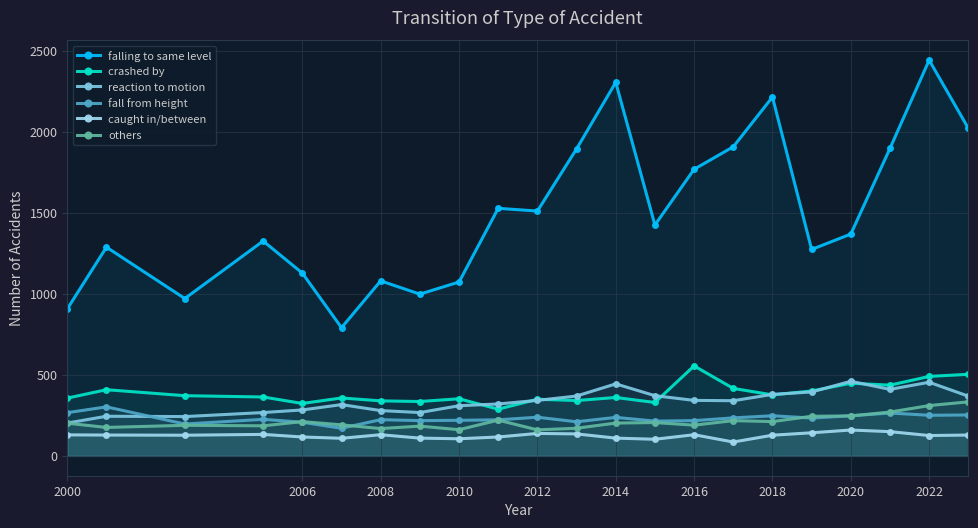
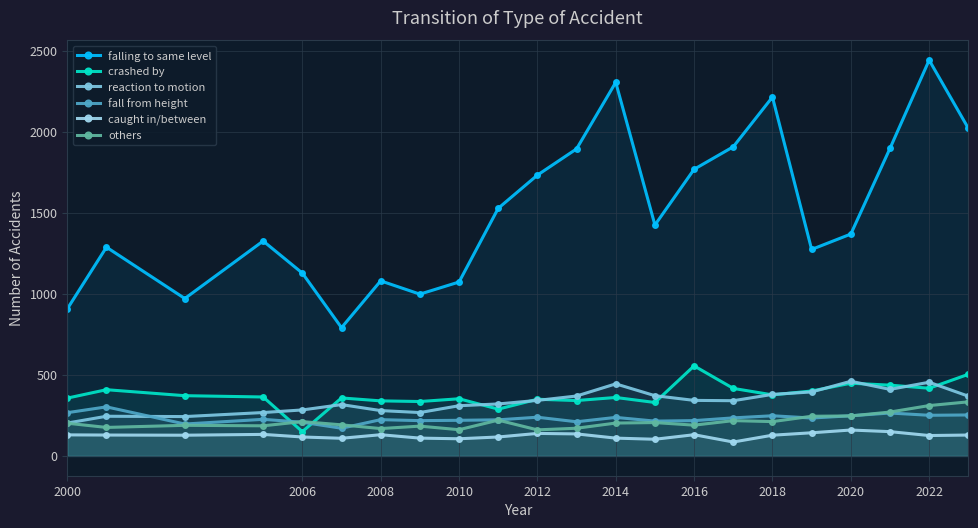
crashed by, 2006: 320 -> 150
falling to same level, 2012: 1510 -> 1730
crashed by, 2022: 490 -> 420
